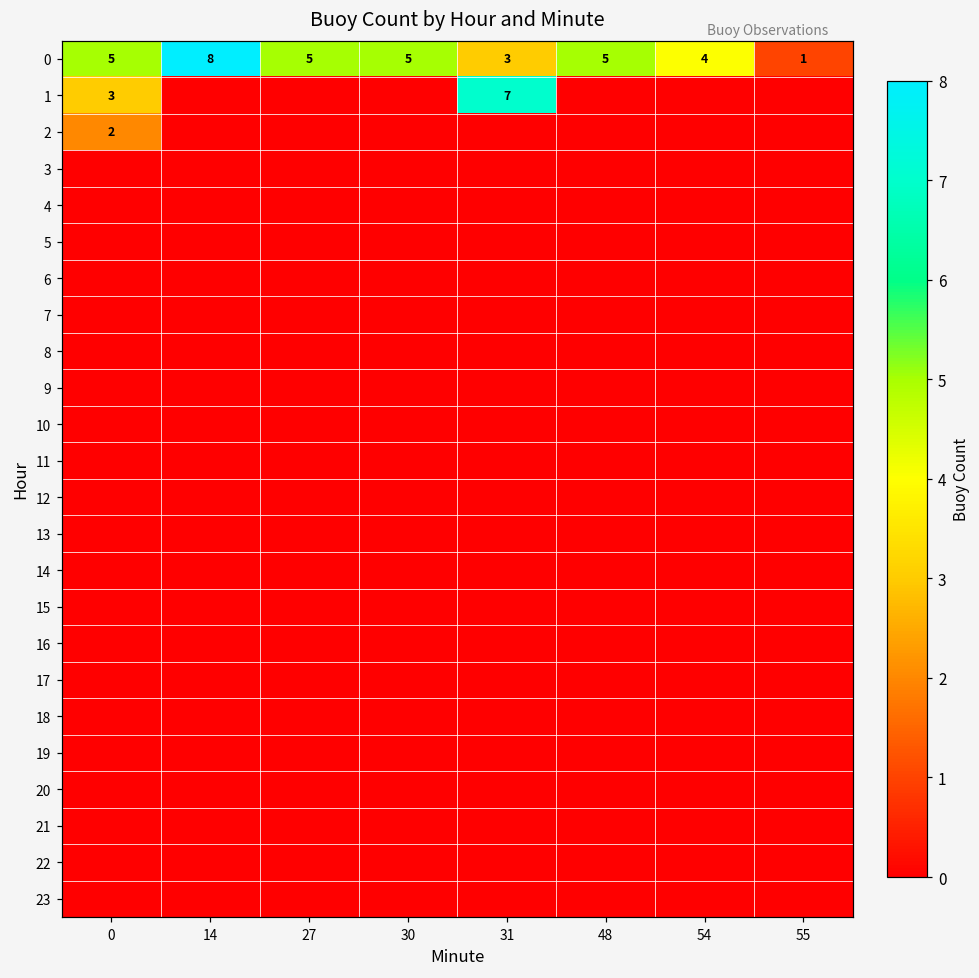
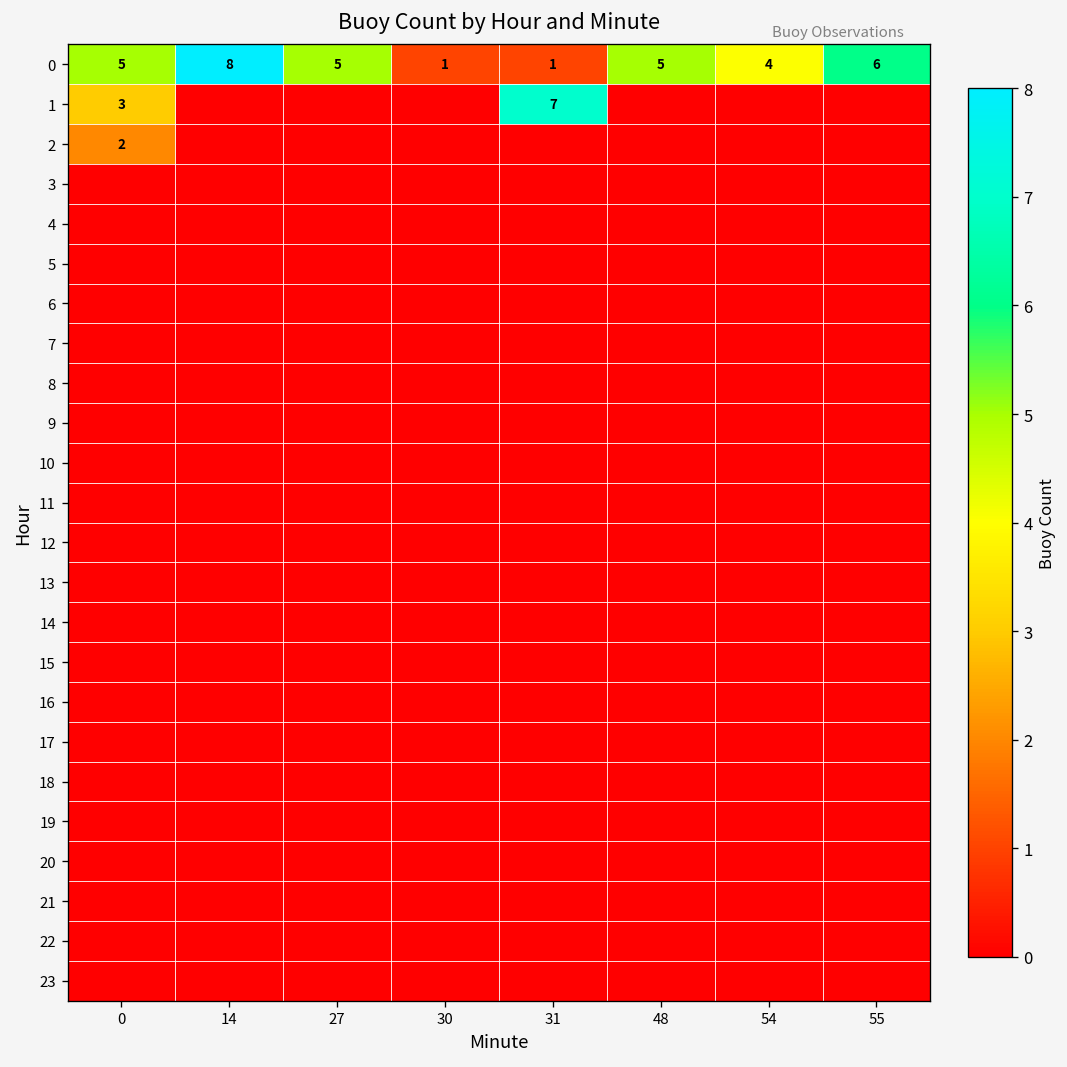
0, 30: 5 -> 1
0, 31: 3 -> 1
0, 55: 1 -> 6
